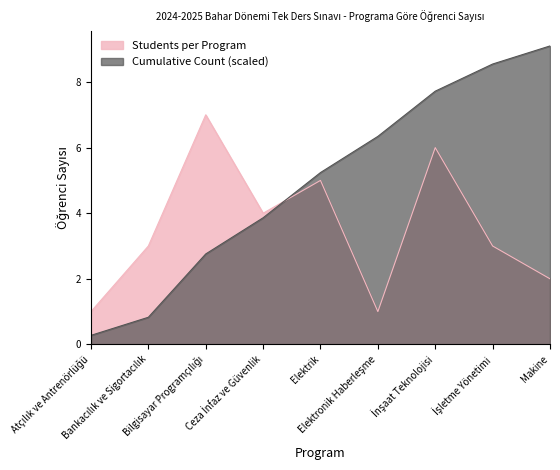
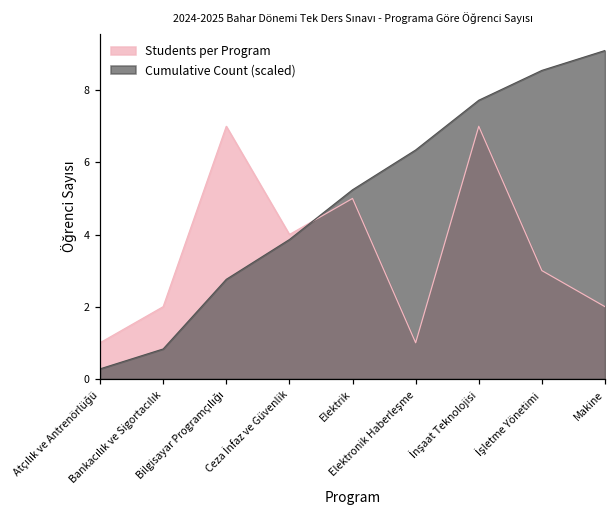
Students per Program, Bankacılık ve Sigortacılık: 3 -> 2
Students per Program, İnşaat Teknolojisi: 6 -> 7
